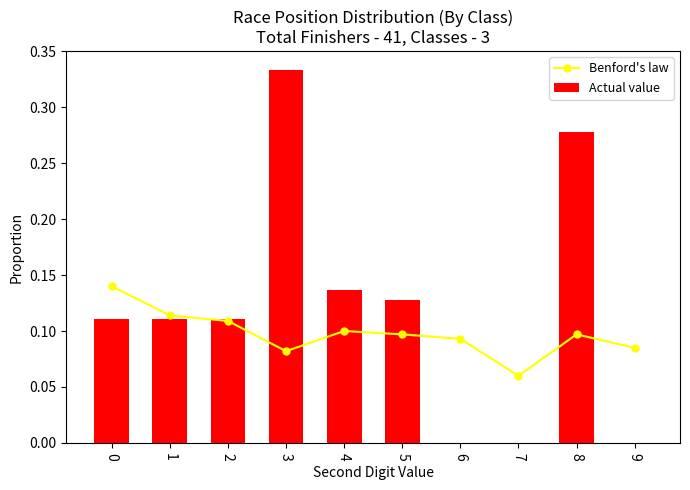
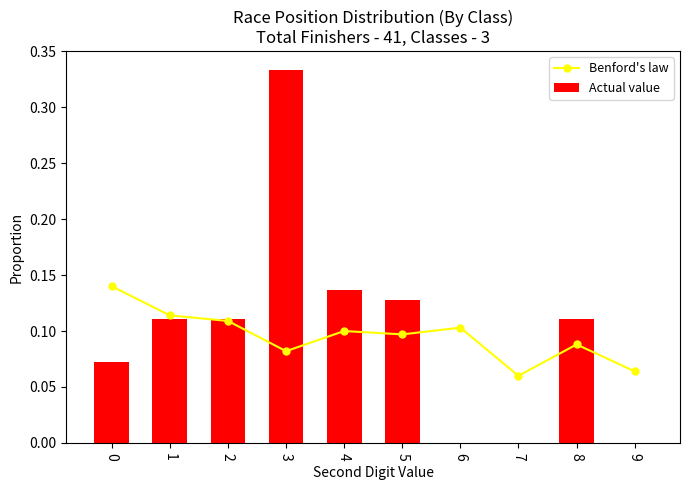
Actual value, 0: 0.111 -> 0.072
Benford's law, 6: 0.093 -> 0.103
Actual value, 8: 0.278 -> 0.111
Benford's law, 8: 0.097 -> 0.088
Benford's law, 9: 0.085 -> 0.064
